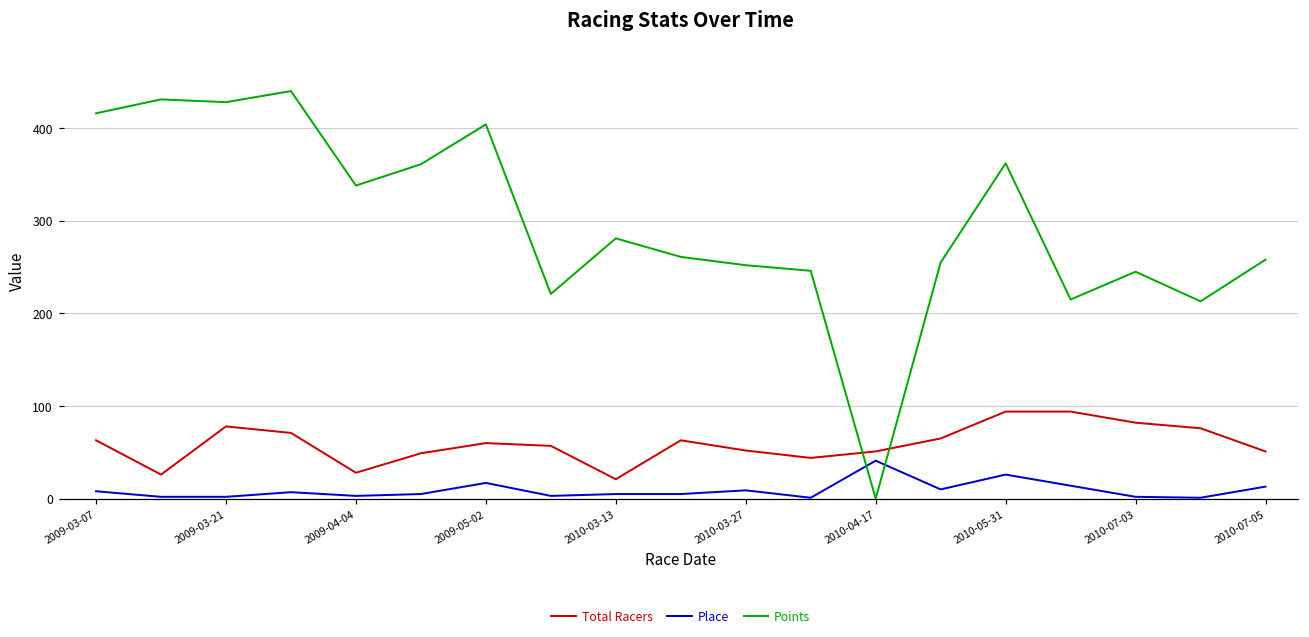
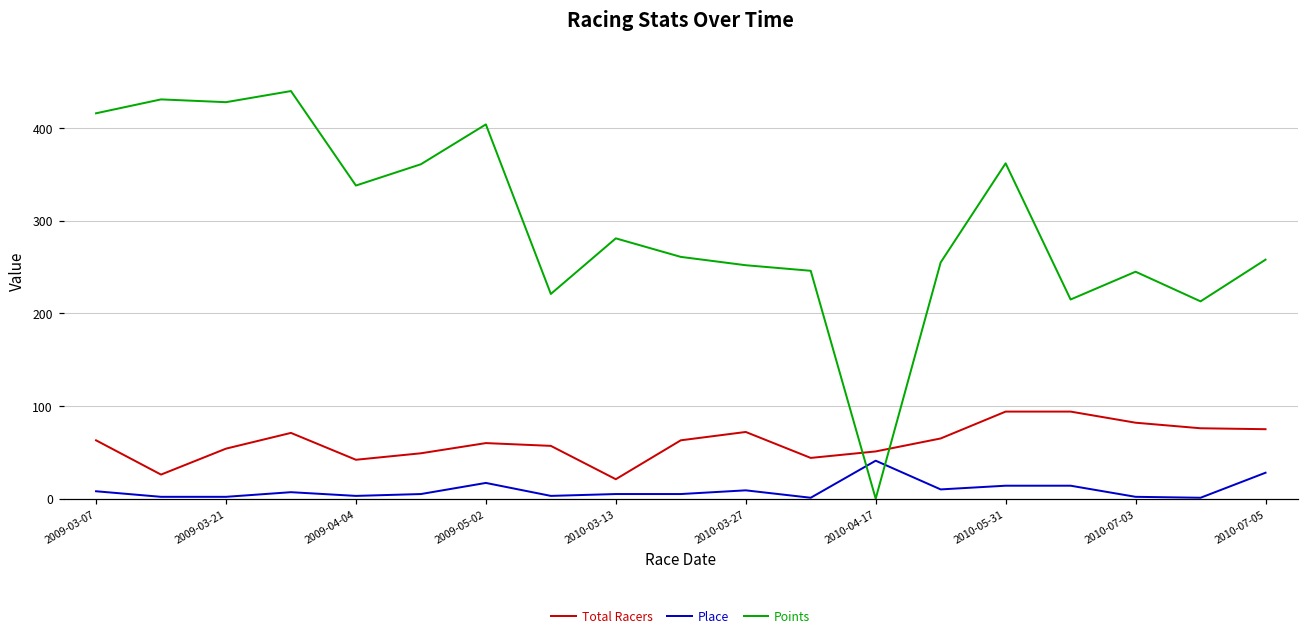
Total Racers, 2009-03-21: 80 -> 50
Total Racers, 2009-04-04: 30 -> 40
Total Racers, 2010-03-27: 50 -> 70
Place, 2010-05-31: 30 -> 10
Total Racers, 2010-07-05: 50 -> 80
Place, 2010-07-05: 10 -> 30
